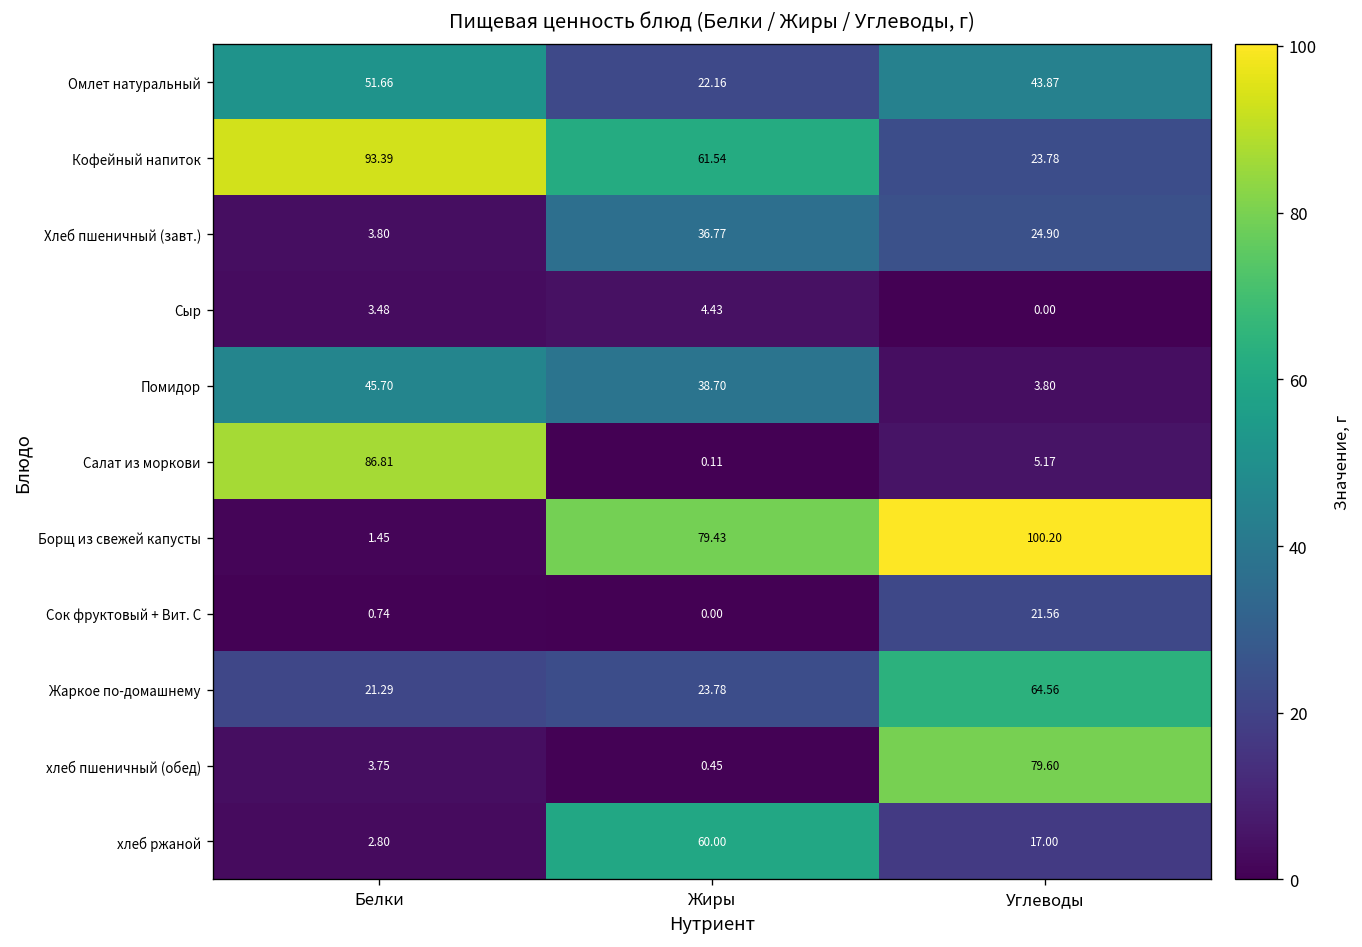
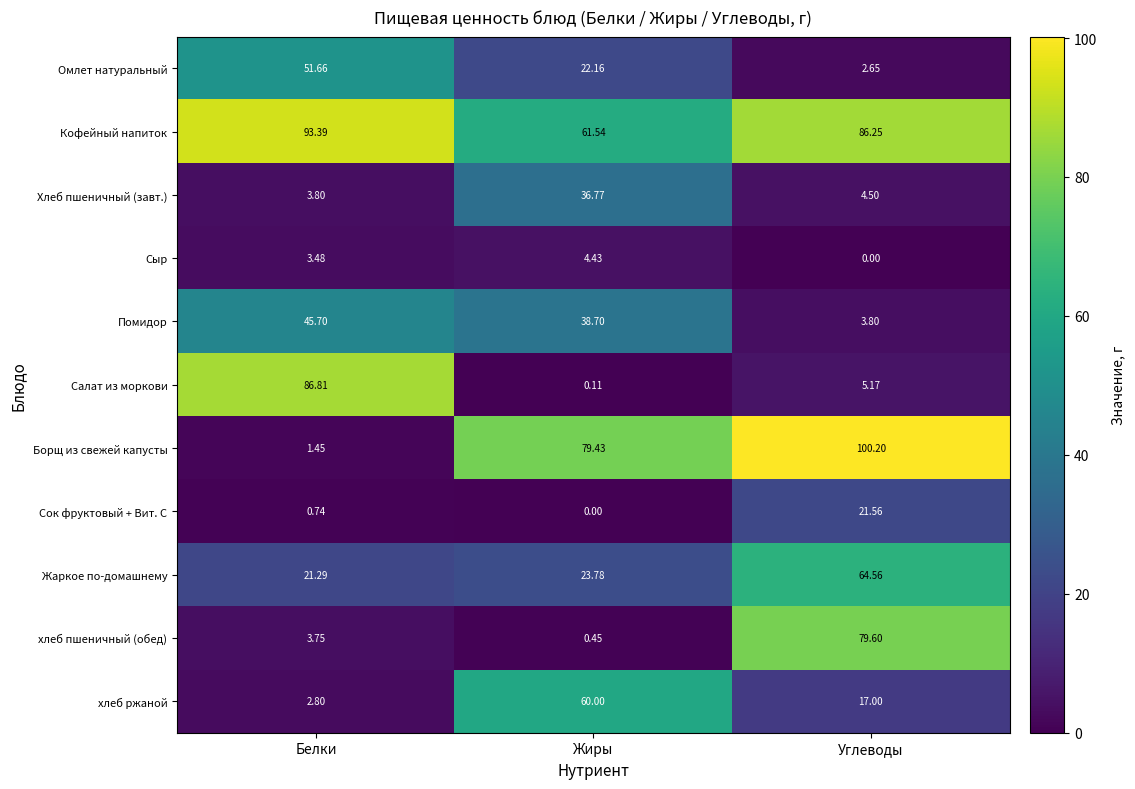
Омлет натуральный, Углеводы: 43.87 -> 2.65
Кофейный напиток, Углеводы: 23.78 -> 86.25
Хлеб пшеничный (завт.), Углеводы: 24.90 -> 4.50
